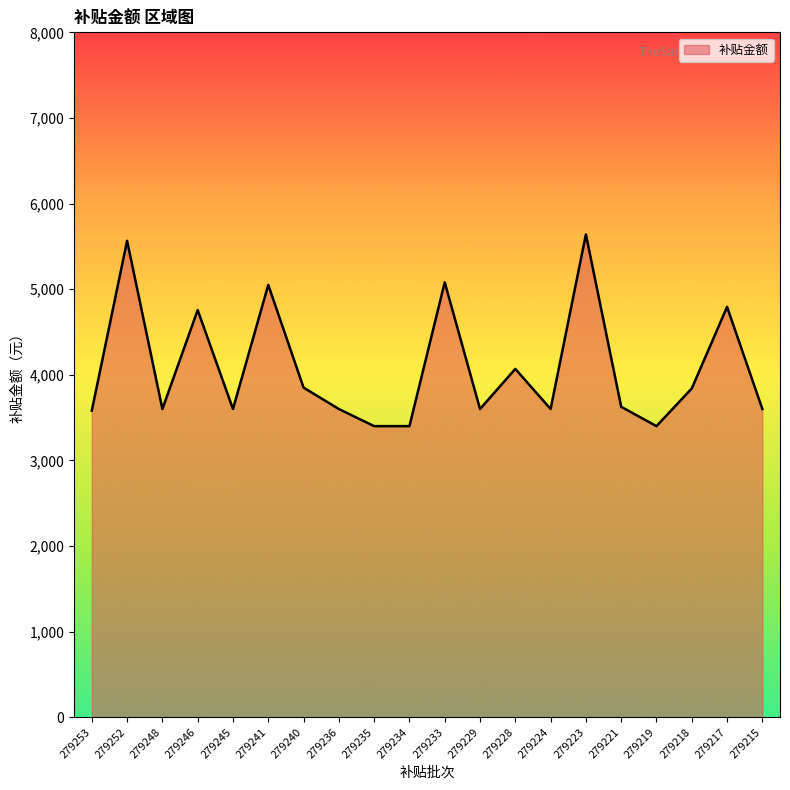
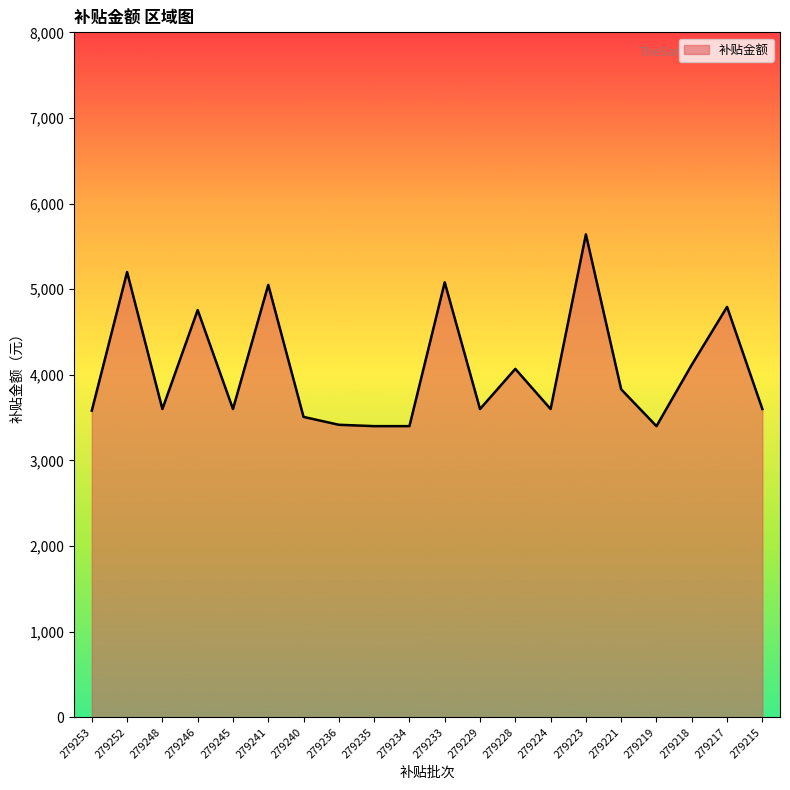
279252: 5,600 -> 5,200
279240: 3,900 -> 3,500
279236: 3,600 -> 3,400
279221: 3,600 -> 3,800
279218: 3,800 -> 4,100
